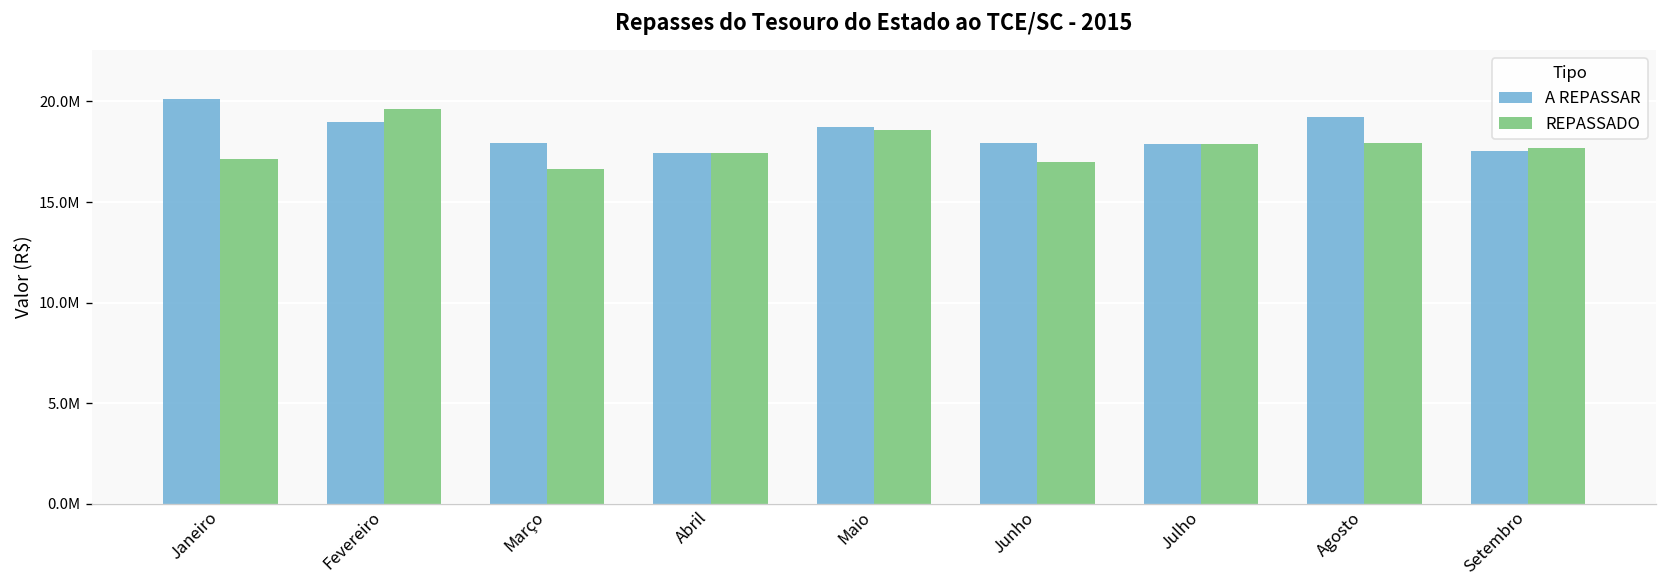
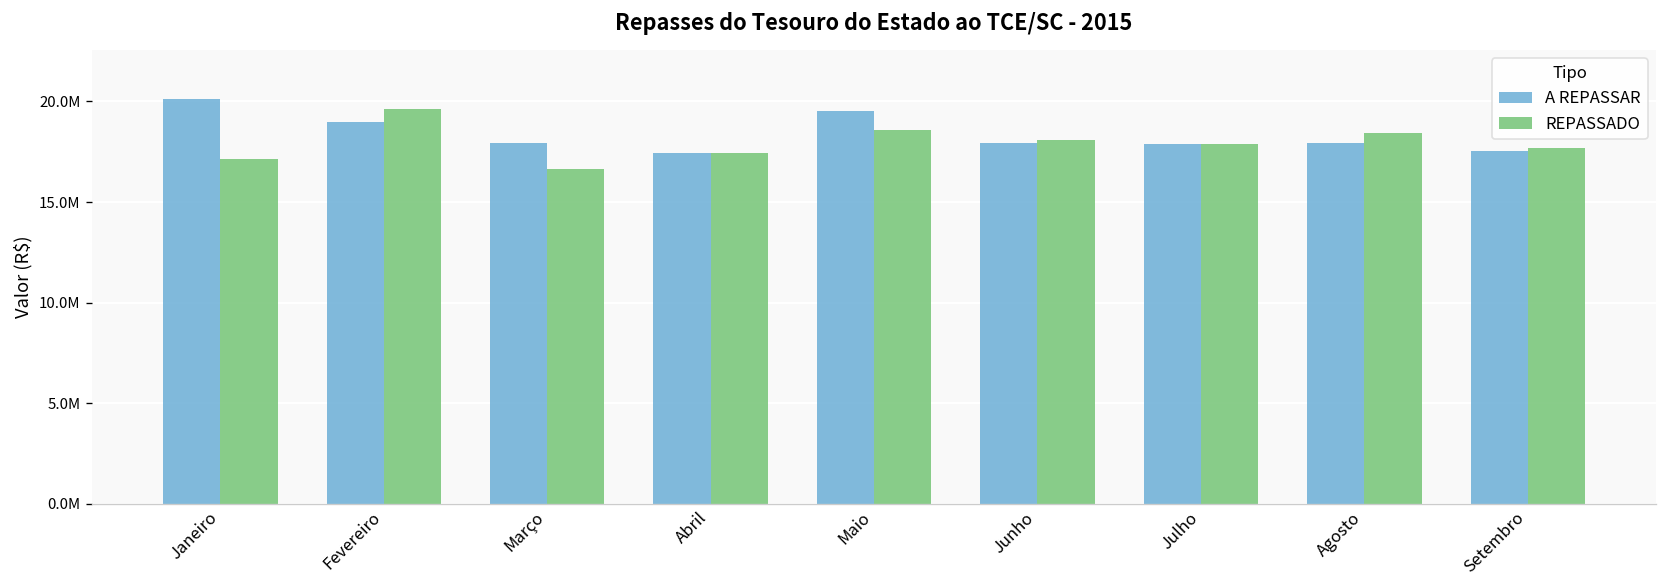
A REPASSAR, Maio: 18700000 -> 19500000
REPASSADO, Junho: 17000000 -> 18100000
A REPASSAR, Agosto: 19200000 -> 17900000
REPASSADO, Agosto: 17900000 -> 18400000
